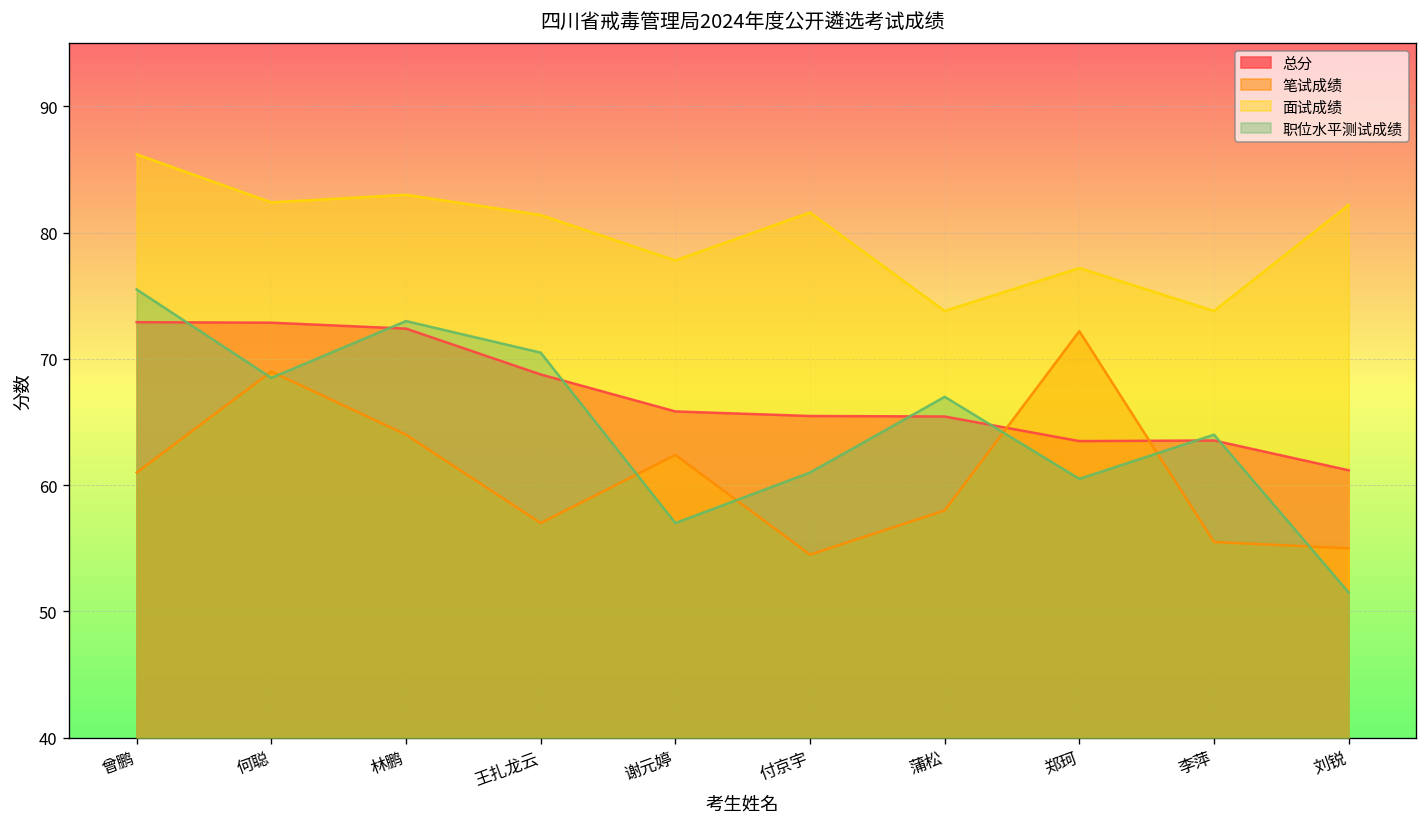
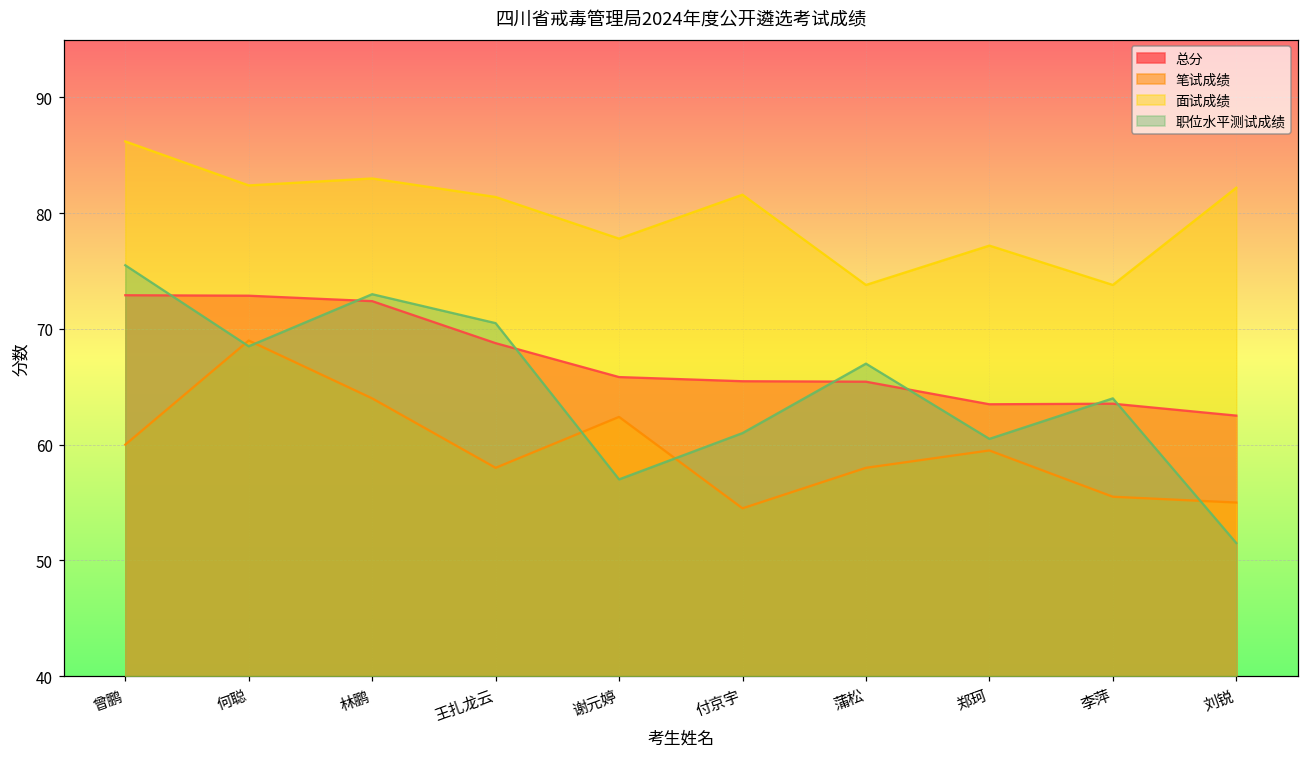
笔试成绩, 曾鹏: 61 -> 60
笔试成绩, 王扎龙云: 57 -> 58
笔试成绩, 郑珂: 72.2 -> 59.5
总分, 刘锐: 61.2 -> 62.5
